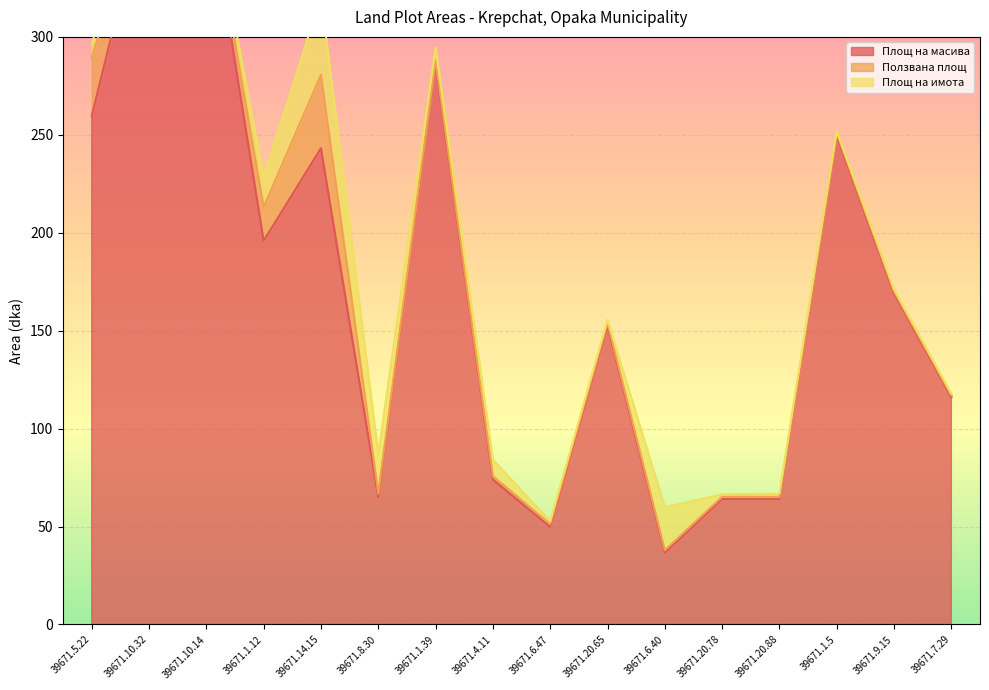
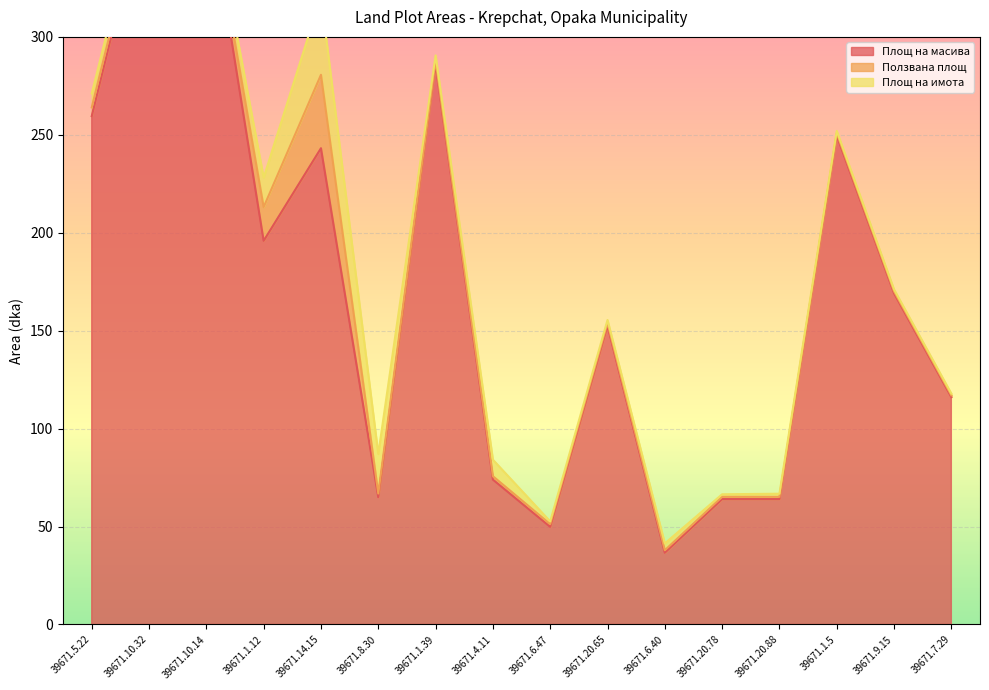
Ползвана площ, 39671.5.22: 30 -> 4
Площ на имота, 39671.1.39: 7 -> 3
Площ на имота, 39671.6.40: 22 -> 3
